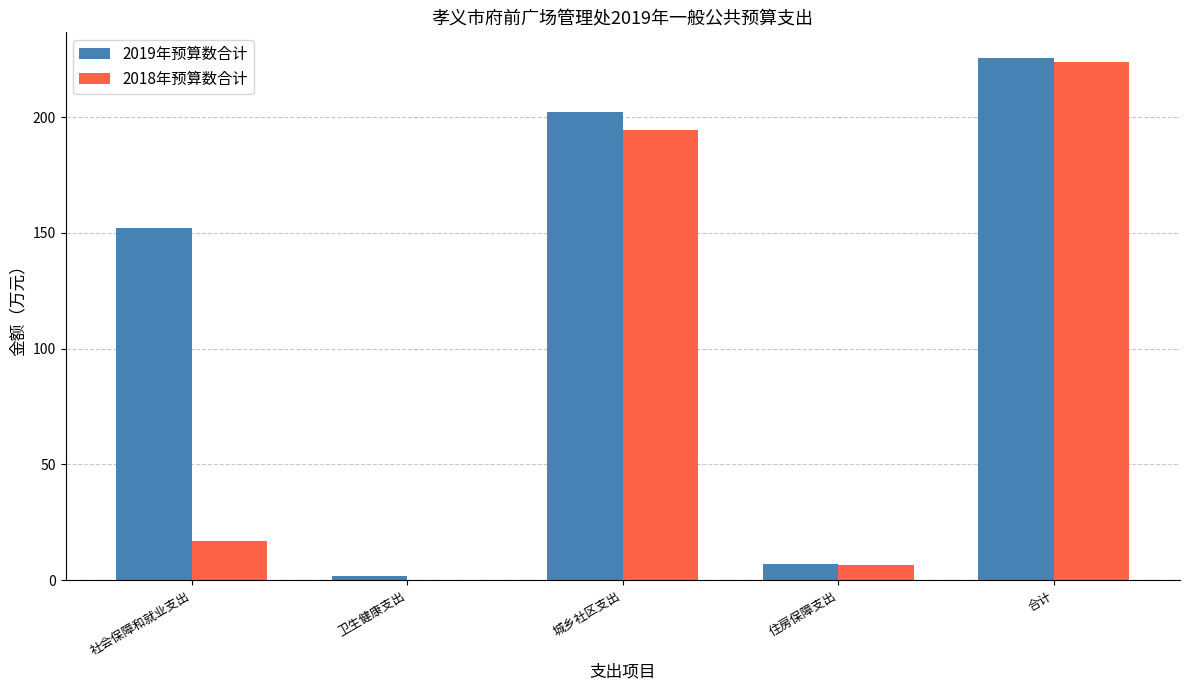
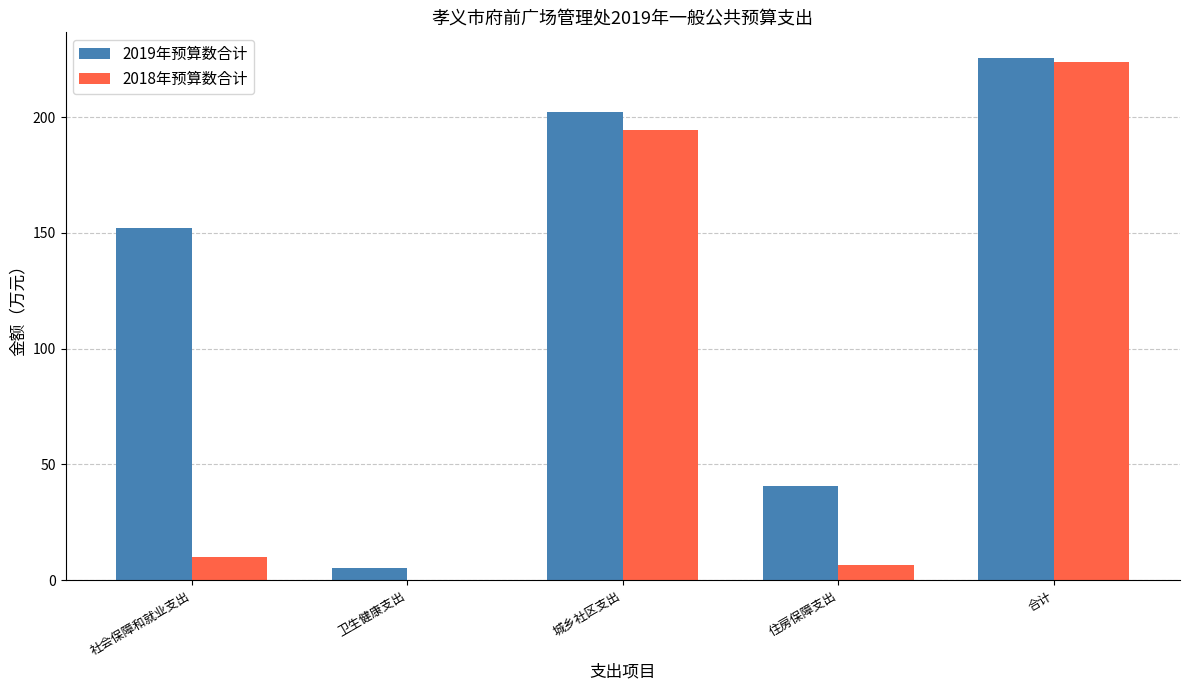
2018年预算数合计, 社会保障和就业支出: 17 -> 10
2019年预算数合计, 卫生健康支出: 2 -> 5
2019年预算数合计, 住房保障支出: 7 -> 41
